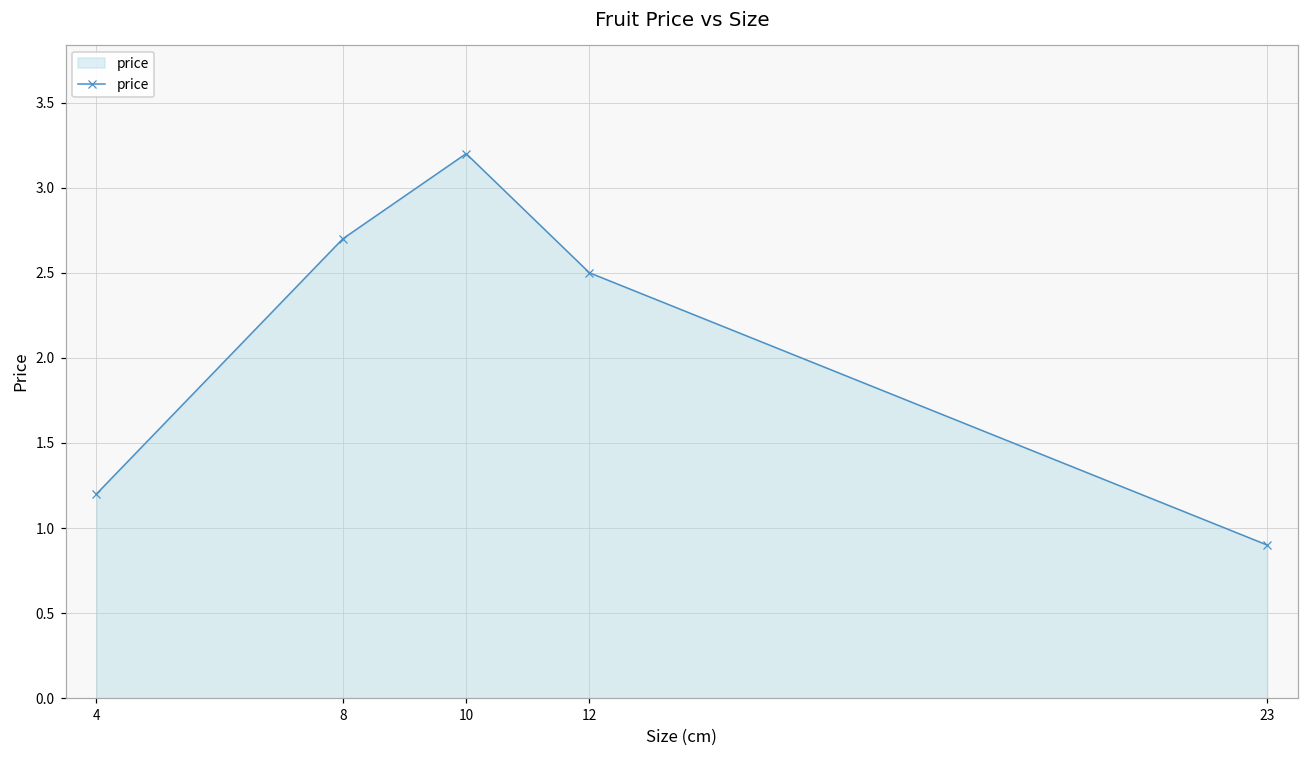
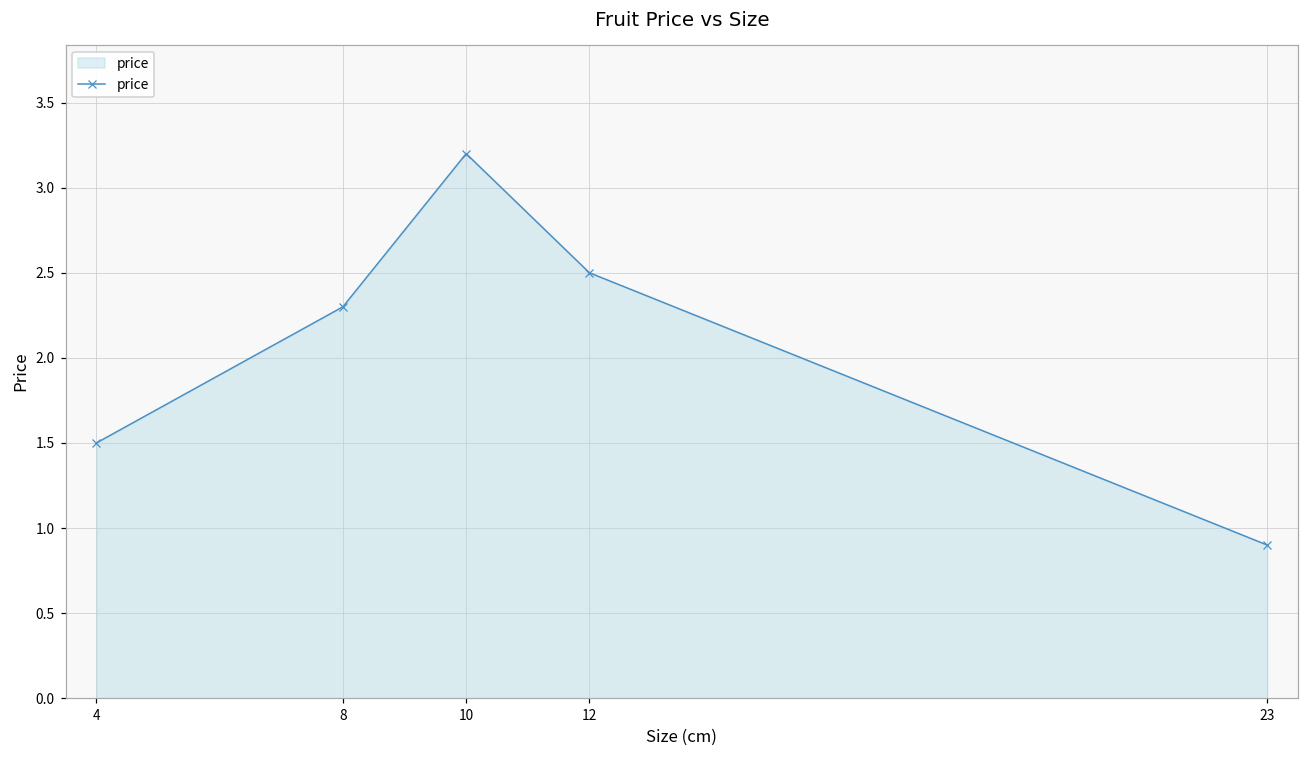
4: 1.2 -> 1.5
8: 2.7 -> 2.3
